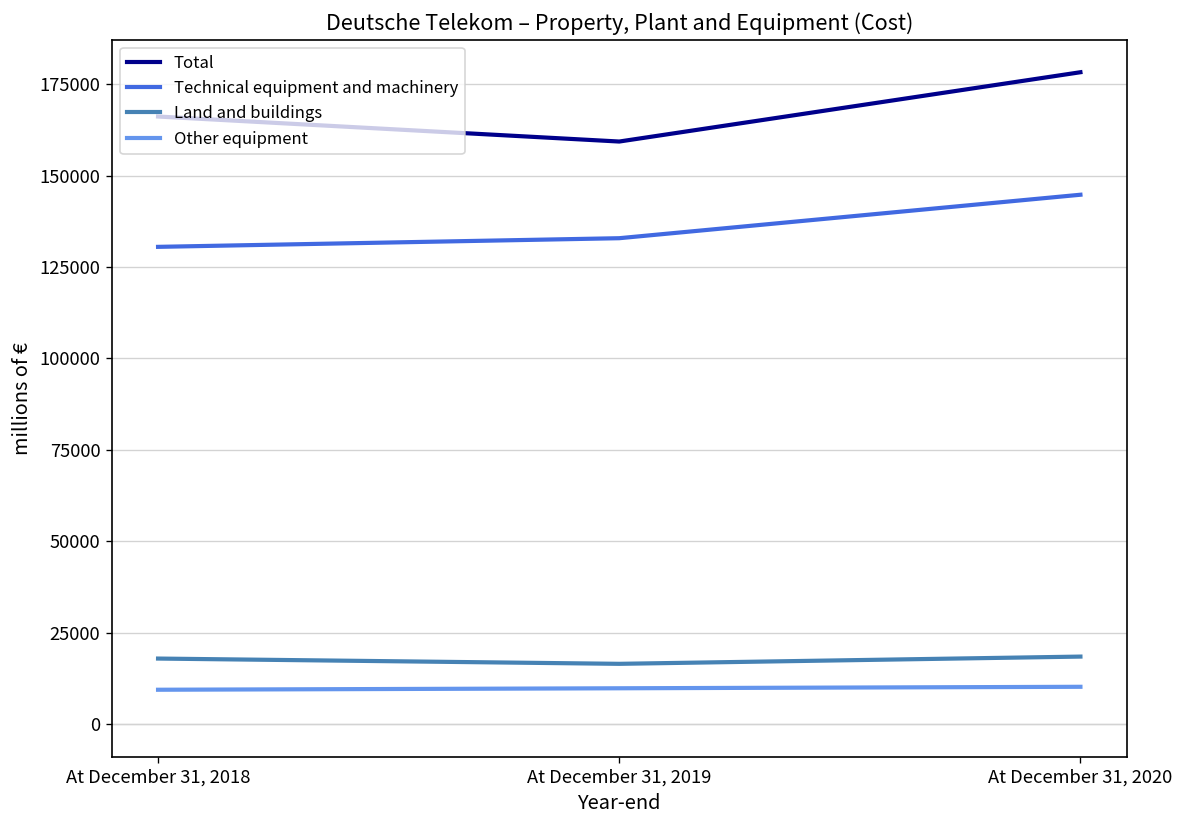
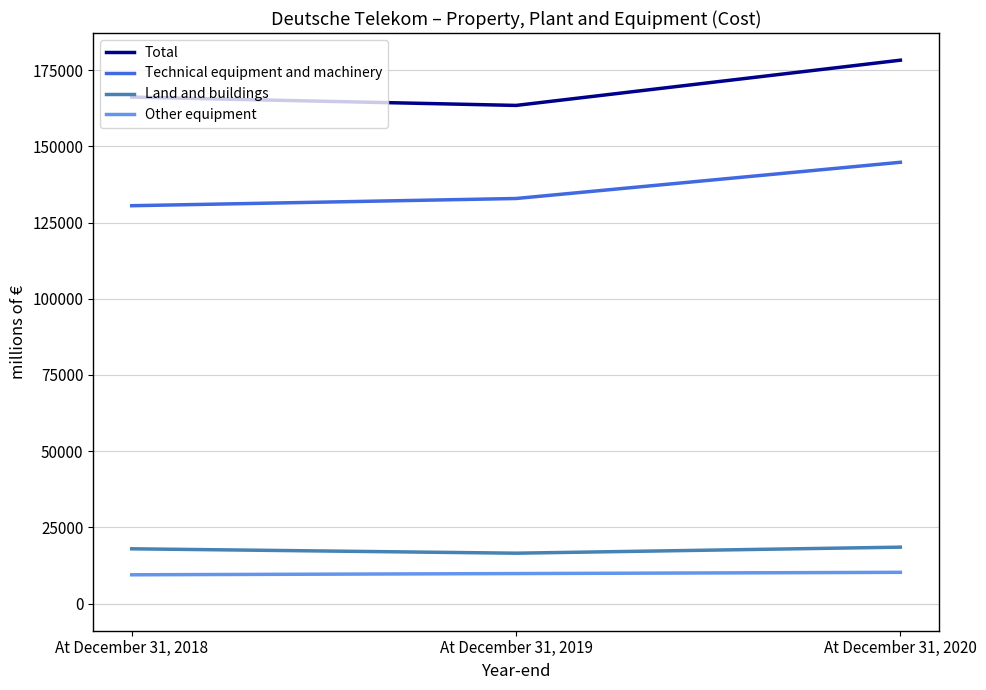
Total, At December 31, 2019: 159000 -> 163000
